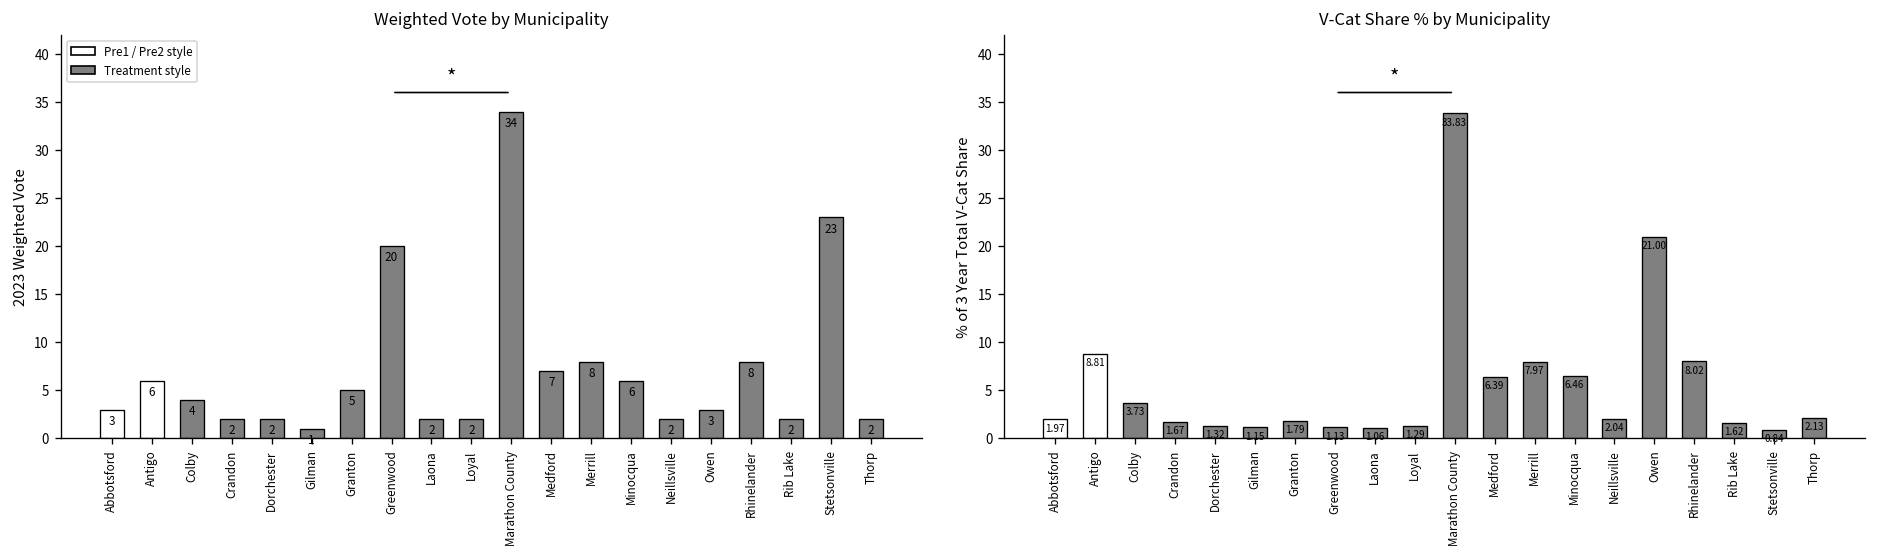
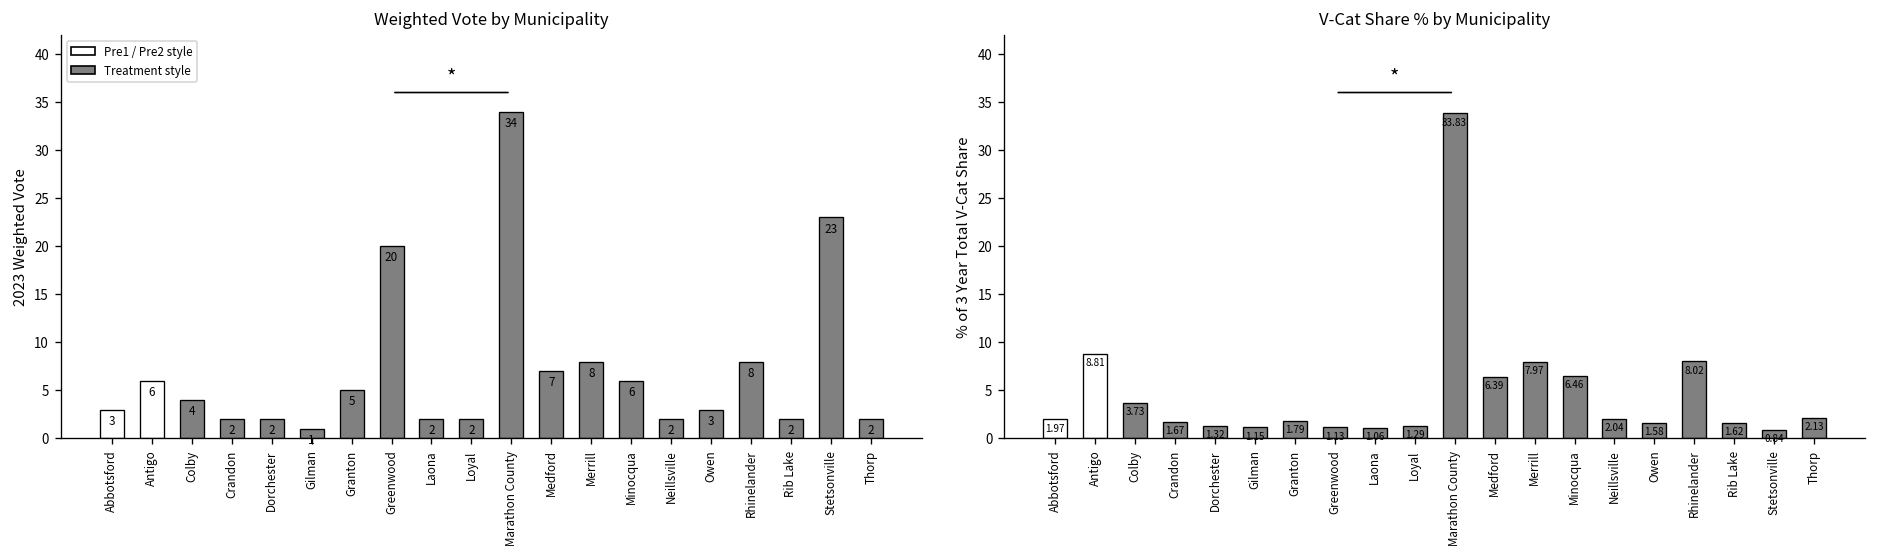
V-Cat Share % by Municipality, Owen: 21.00 -> 1.58
